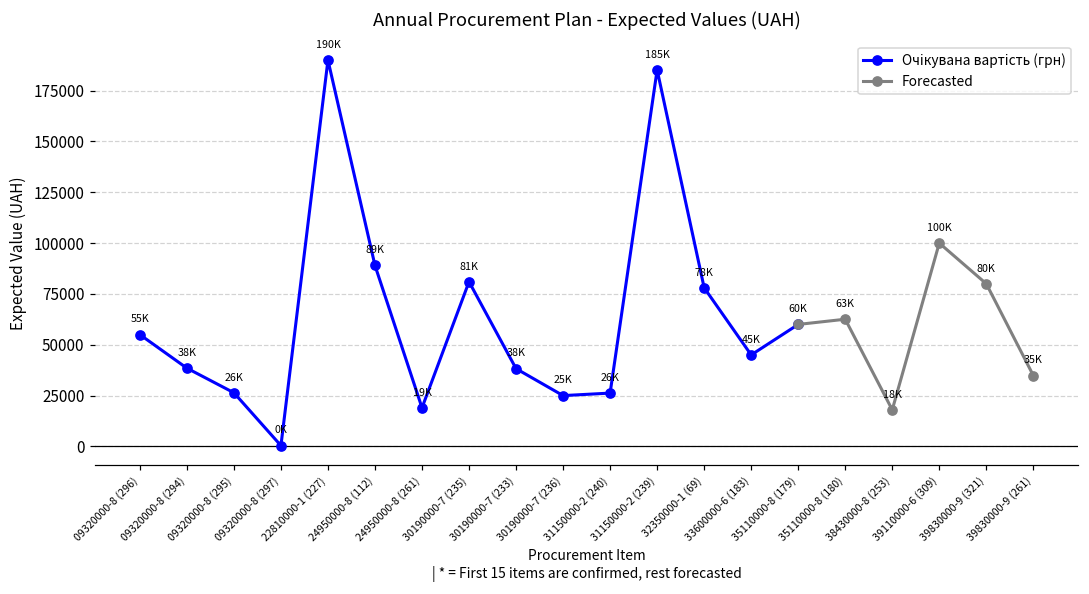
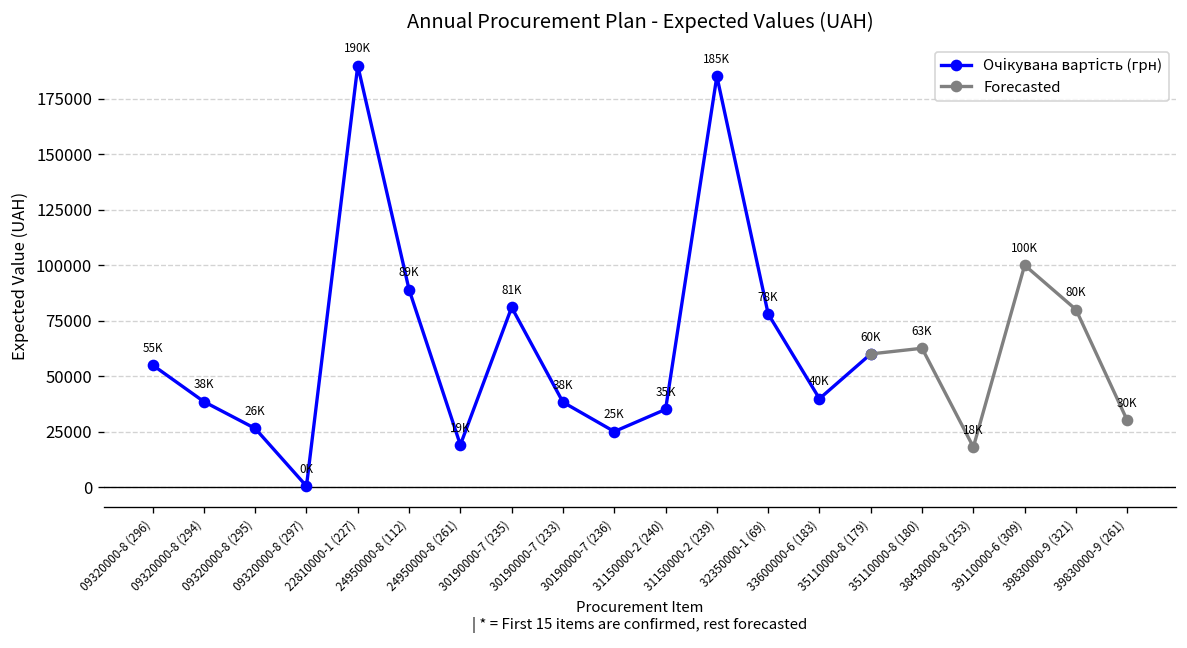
Очікувана вартість (грн), 31150000-2 (240): 26K -> 35K
Очікувана вартість (грн), 33600000-6 (183): 45K -> 40K
Forecasted, 39830000-9 (261): 35K -> 30K
